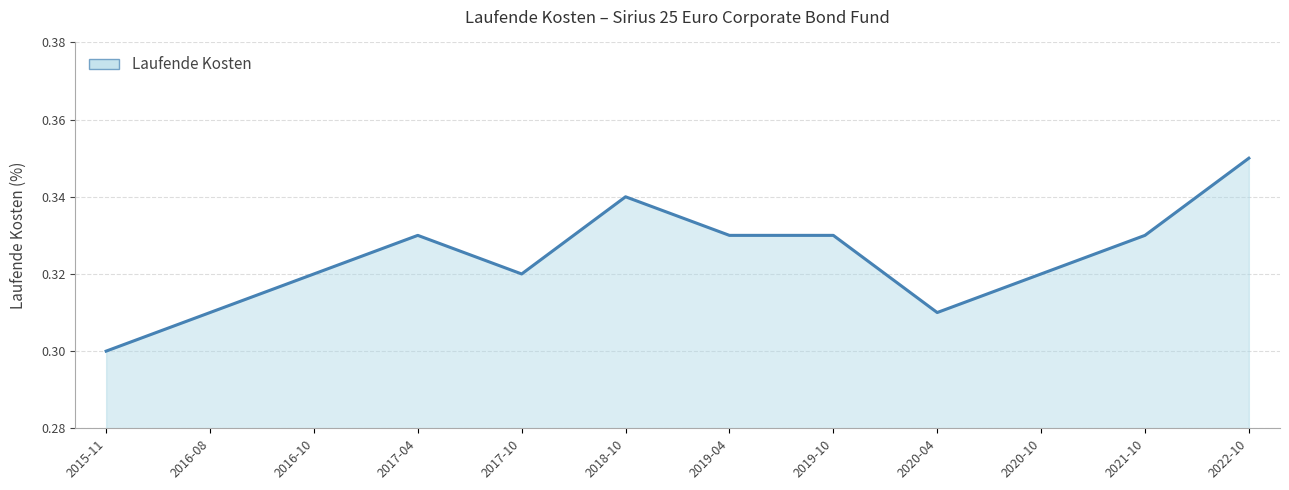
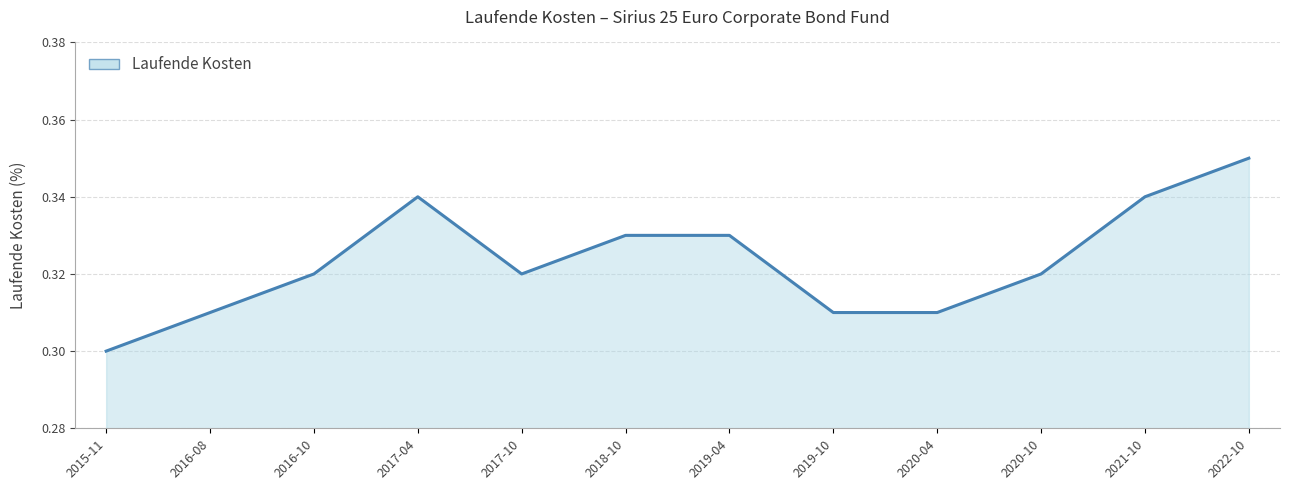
2017-04: 0.33 -> 0.34
2018-10: 0.34 -> 0.33
2019-10: 0.33 -> 0.31
2021-10: 0.33 -> 0.34
